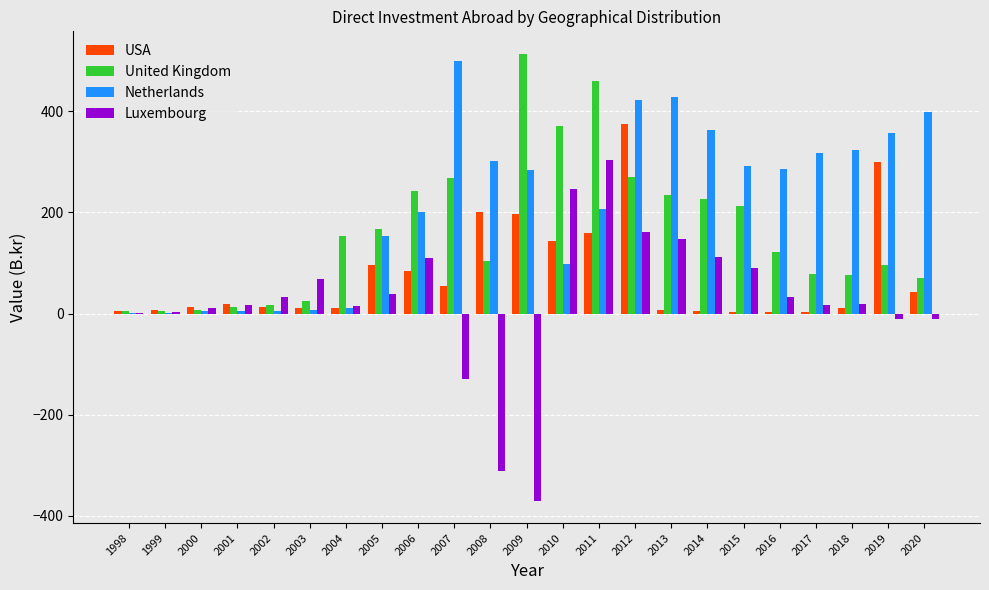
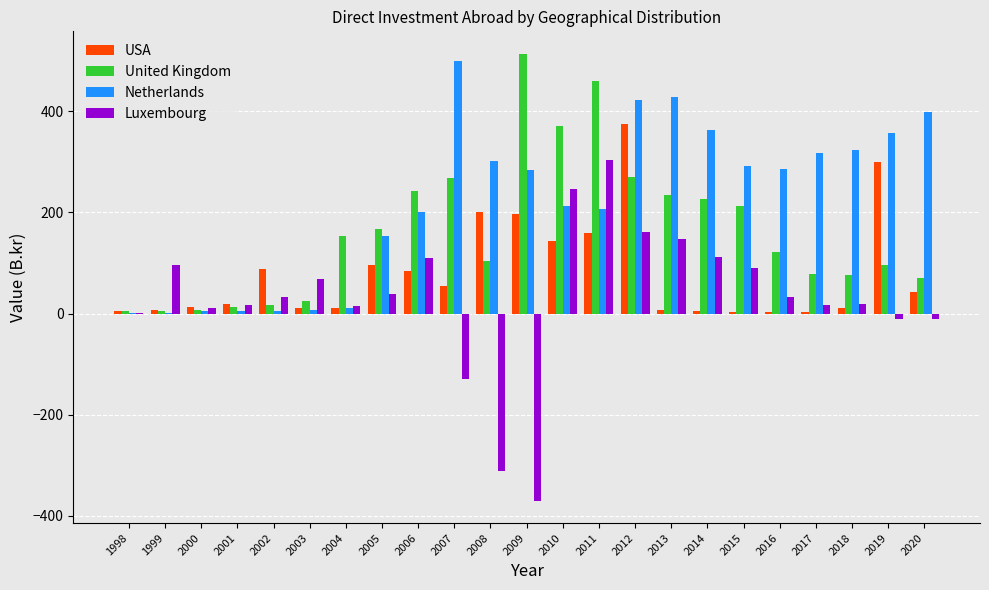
Luxembourg, 1999: 0 -> 100
USA, 2002: 10 -> 90
Netherlands, 2010: 100 -> 210
